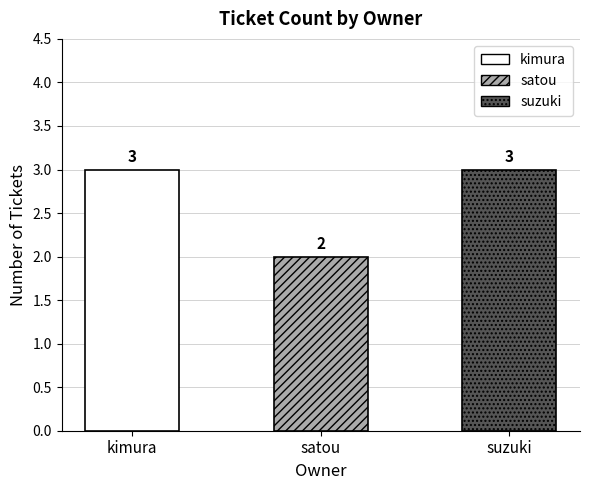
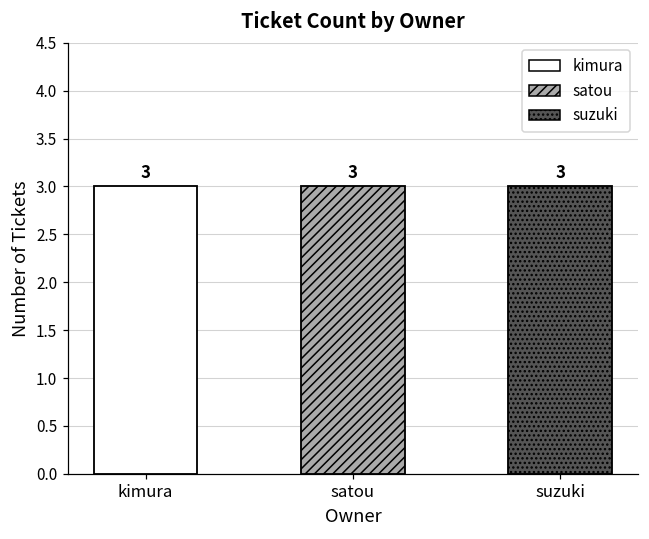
satou: 2 -> 3
